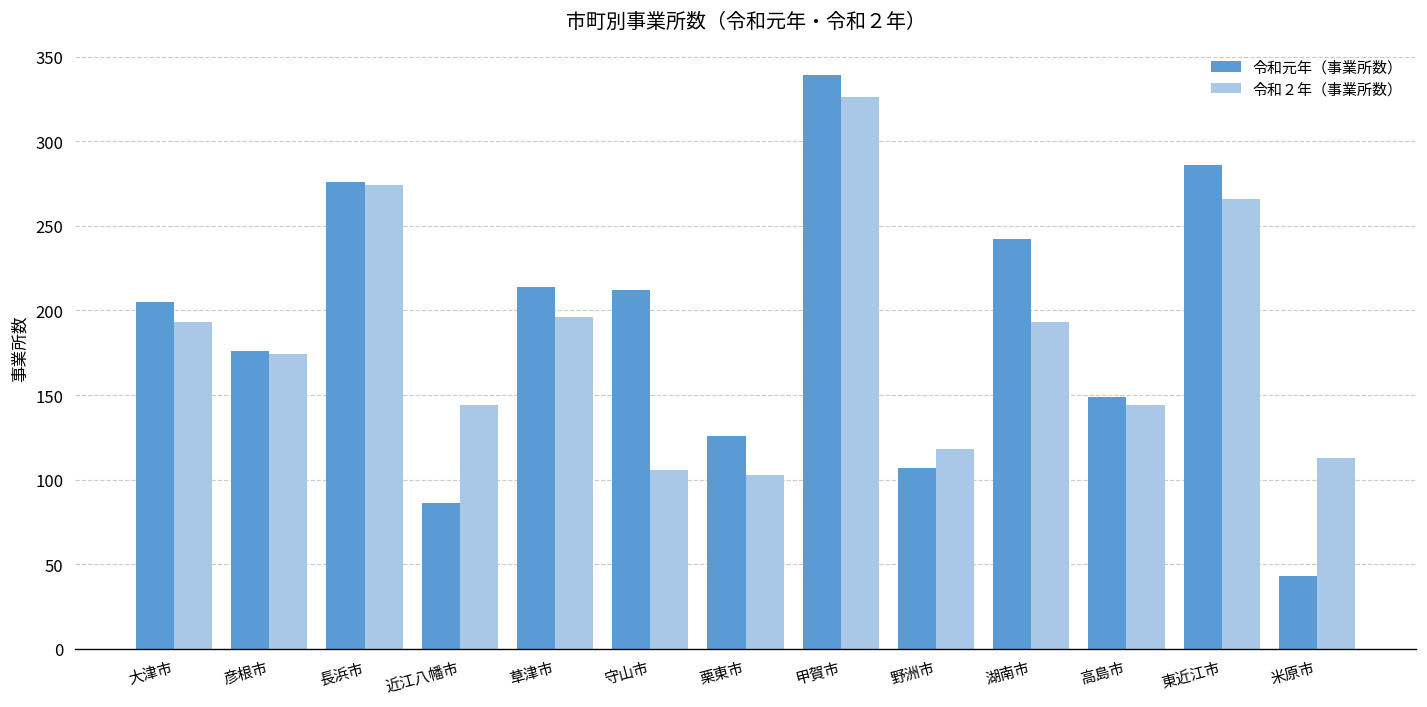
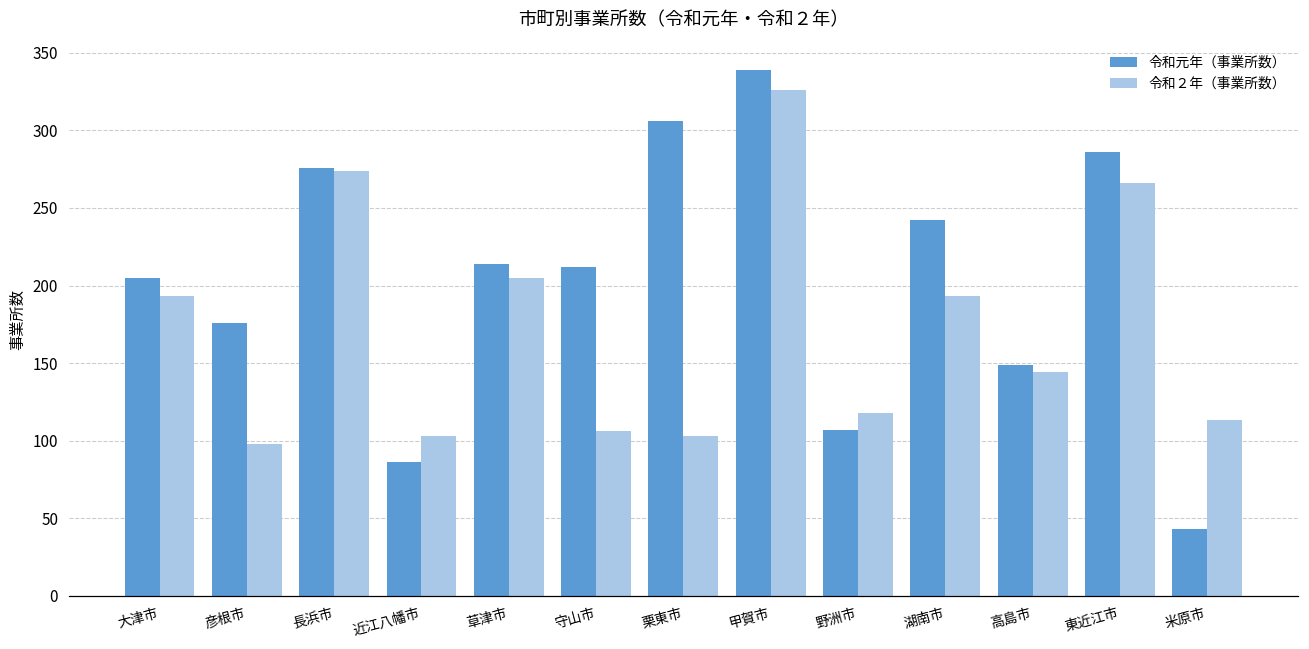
令和２年（事業所数）, 彦根市: 174 -> 98
令和２年（事業所数）, 近江八幡市: 144 -> 103
令和２年（事業所数）, 草津市: 196 -> 205
令和元年（事業所数）, 栗東市: 126 -> 306
